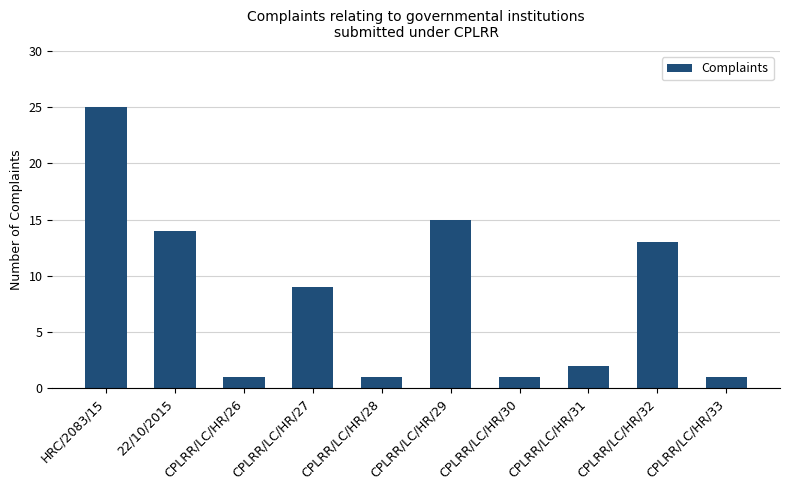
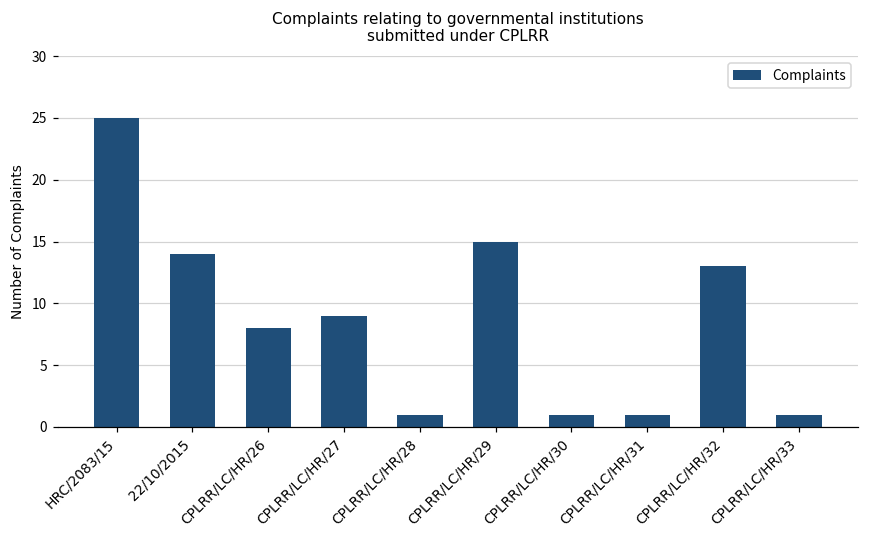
CPLRR/LC/HR/26: 1 -> 8
CPLRR/LC/HR/31: 2 -> 1
